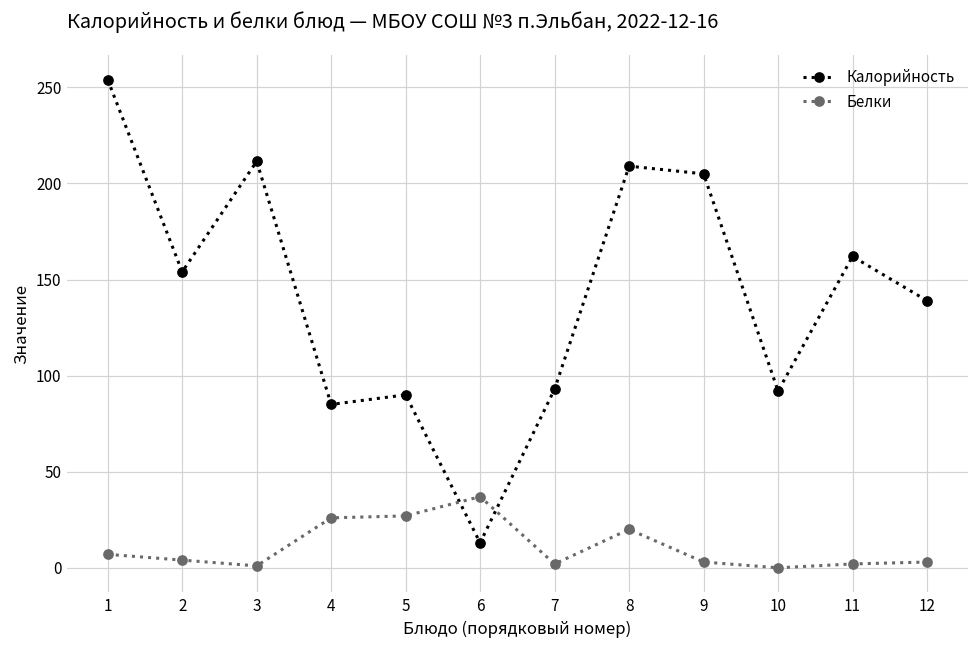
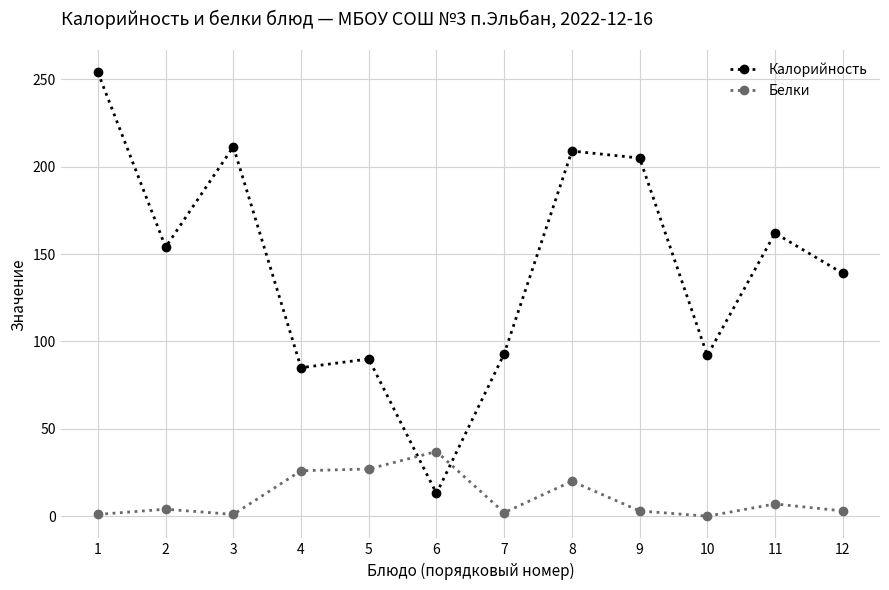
Белки, 1: 7 -> 1
Белки, 11: 2 -> 7
